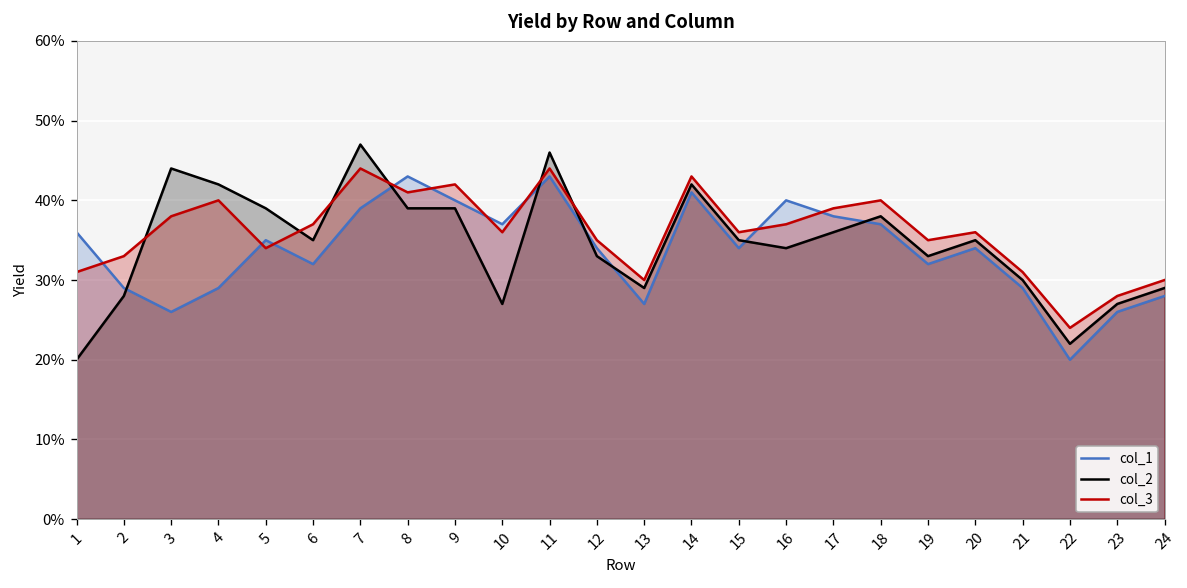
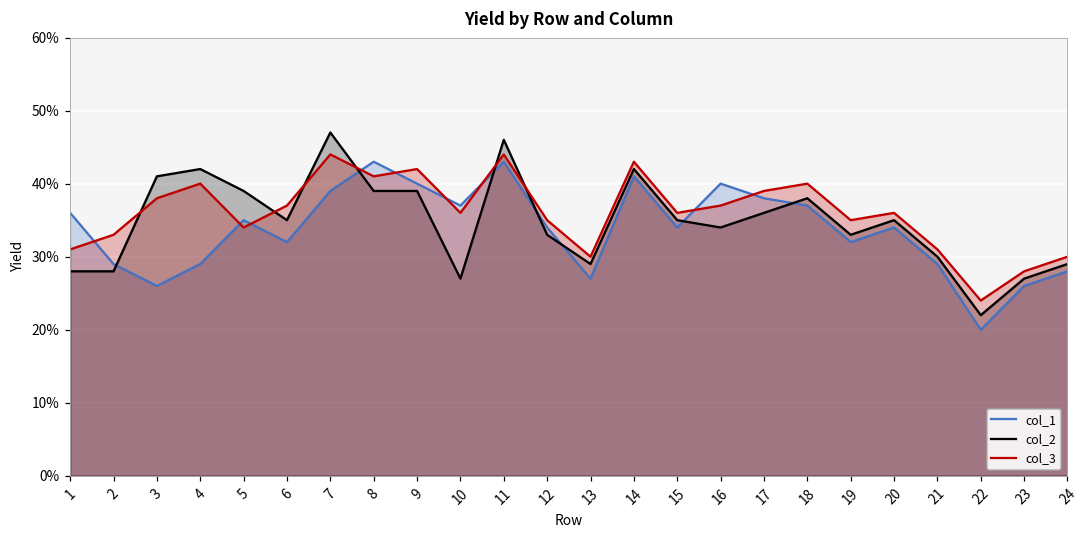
col_2, 1: 20% -> 28%
col_2, 3: 44% -> 41%
